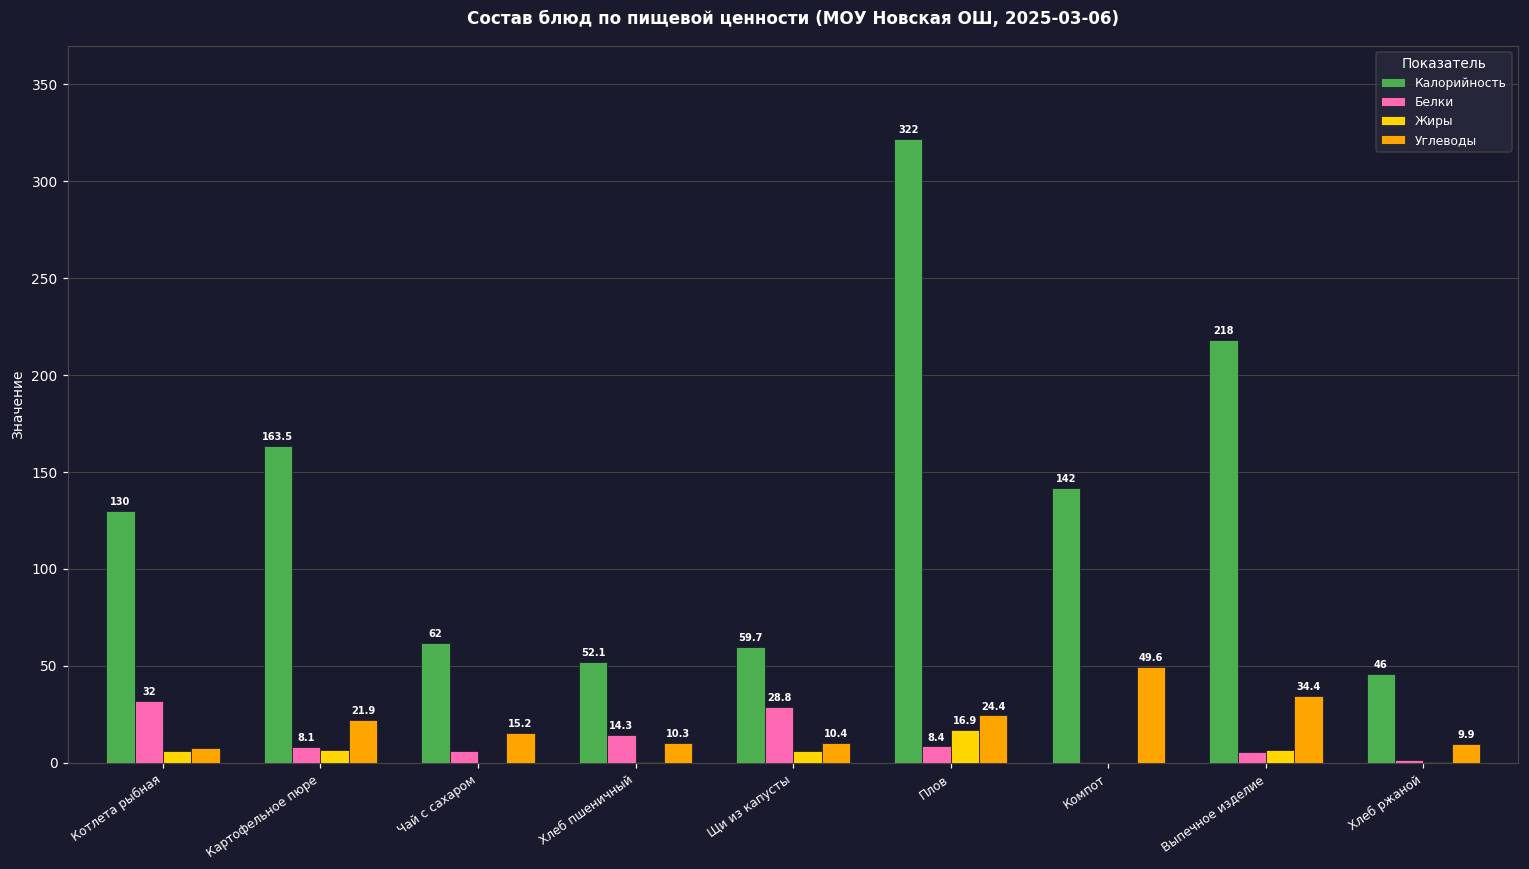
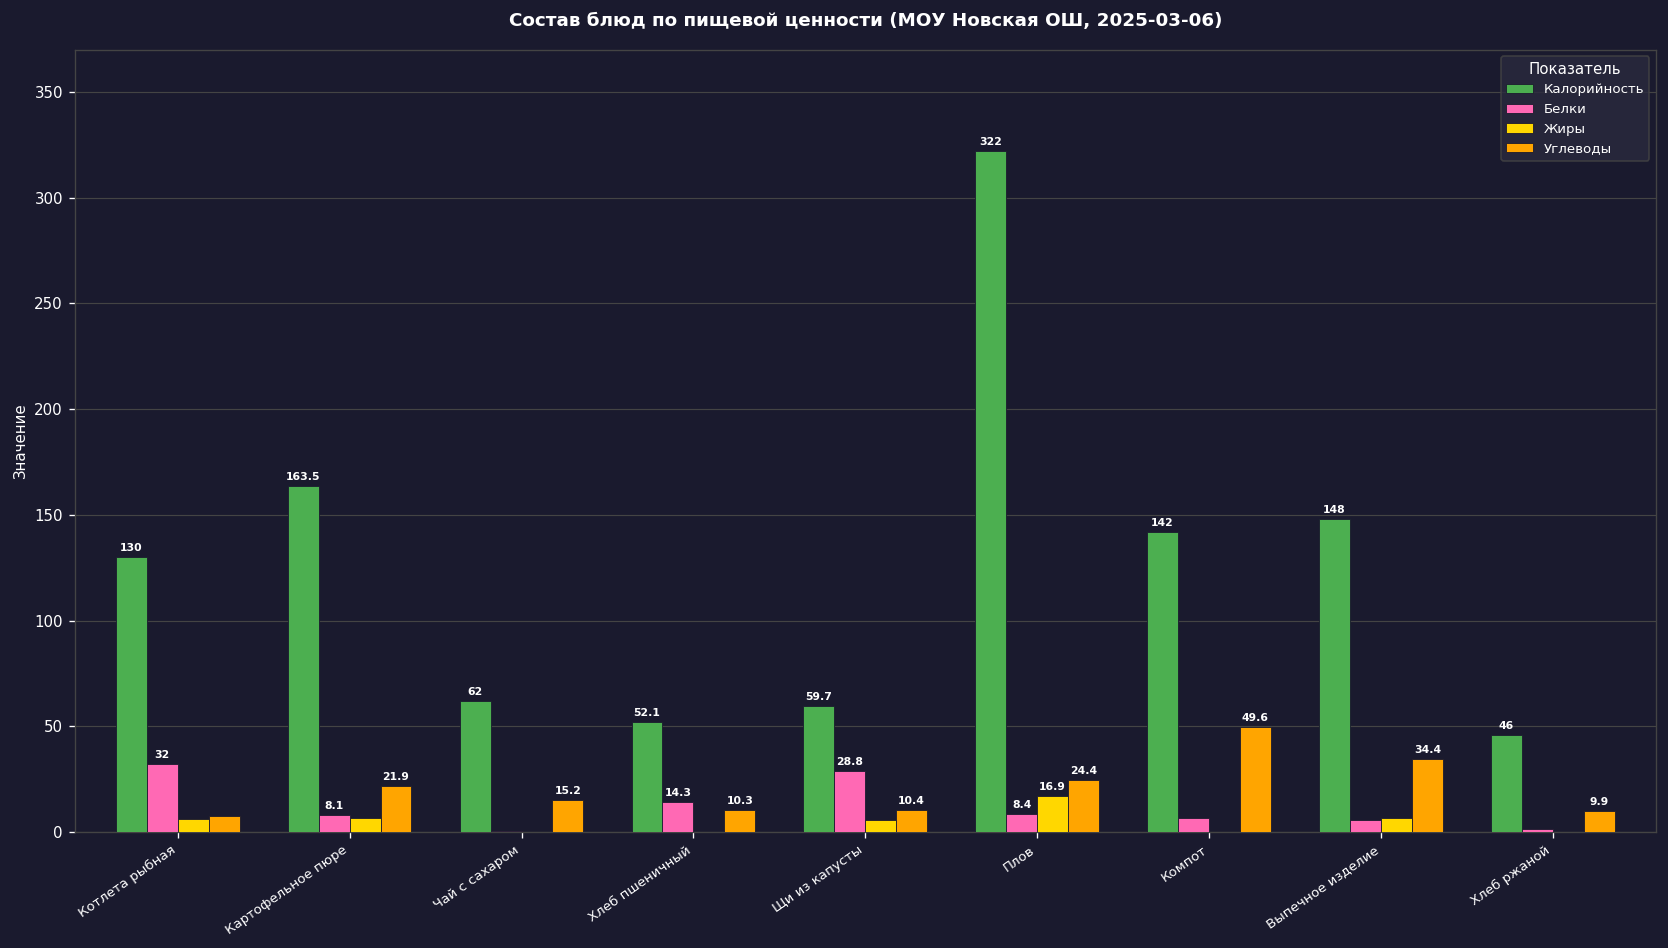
Белки, Чай с сахаром: 6 -> 0
Белки, Компот: 0 -> 7
Калорийность, Выпечное изделие: 218 -> 148
